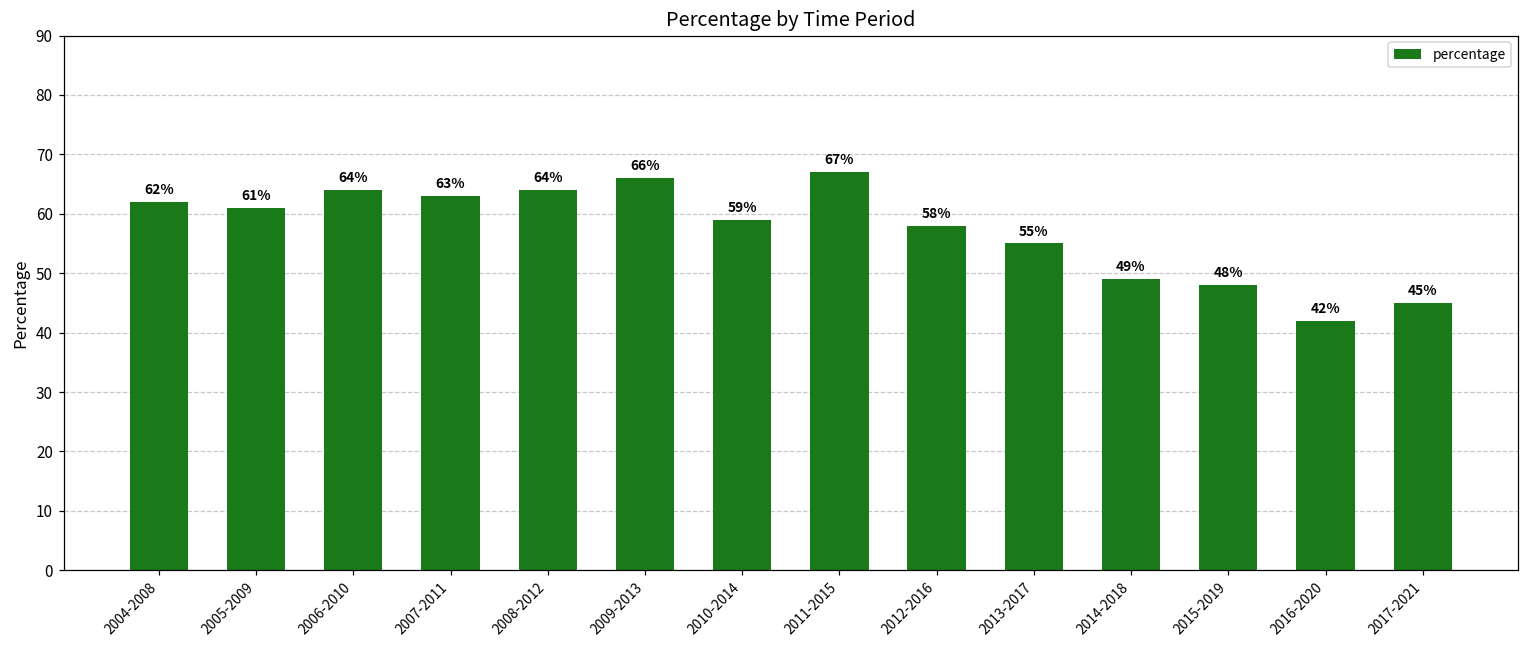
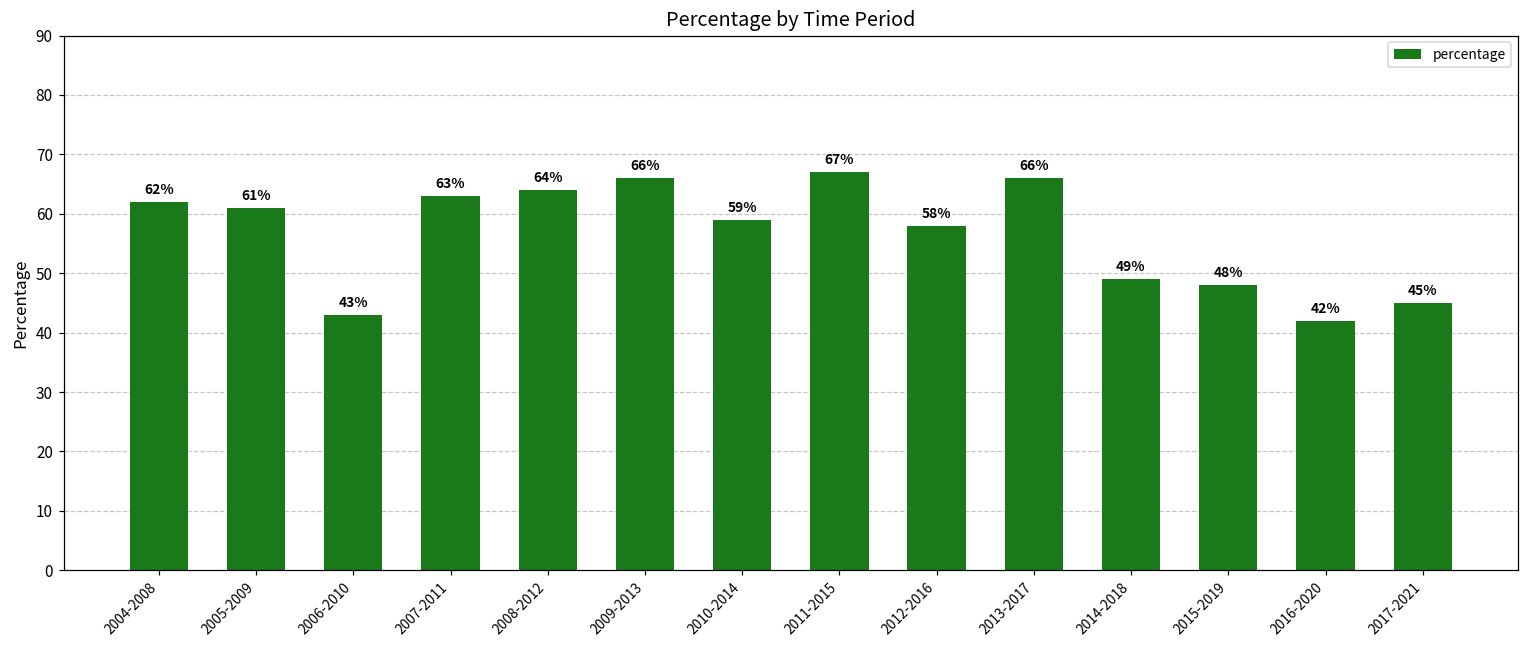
2006-2010: 64% -> 43%
2013-2017: 55% -> 66%
